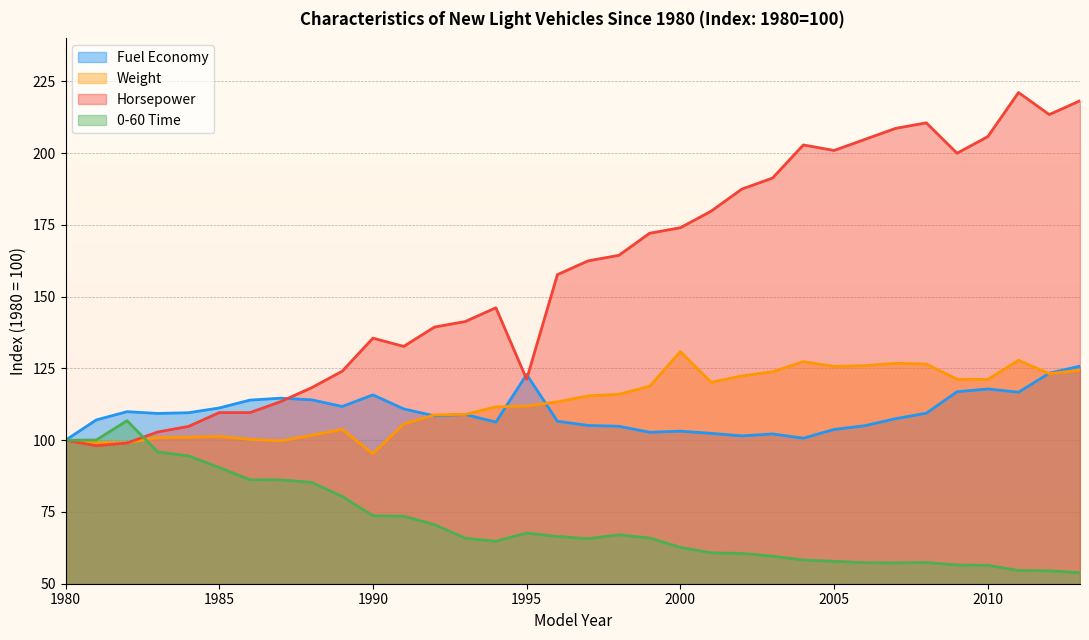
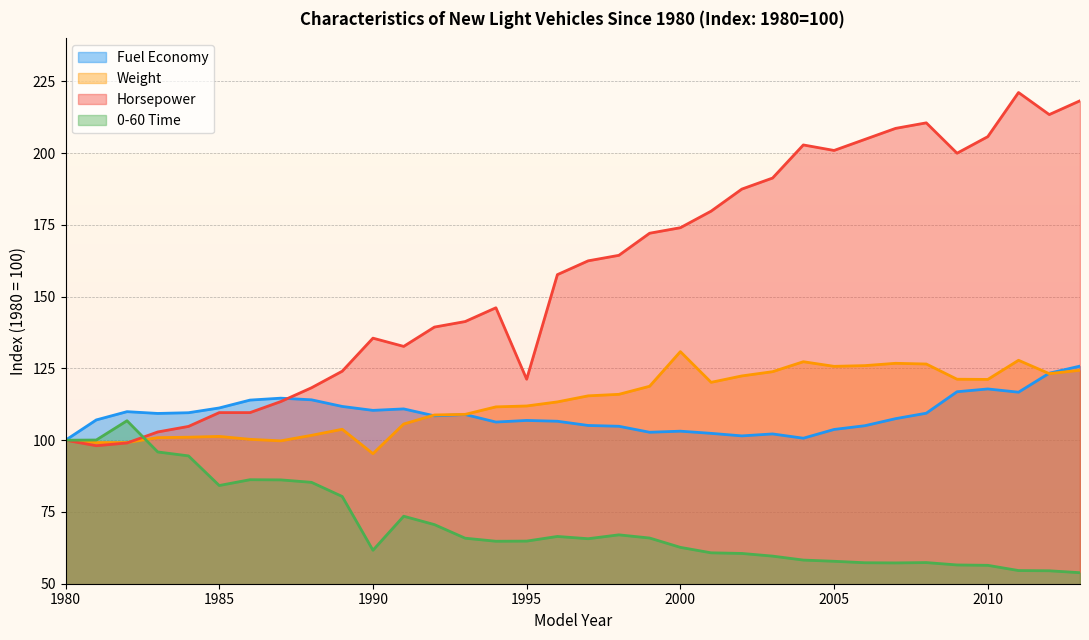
0-60 Time, 1985: 90 -> 84
Fuel Economy, 1990: 116 -> 110
0-60 Time, 1990: 74 -> 62
Fuel Economy, 1995: 123 -> 107
0-60 Time, 1995: 68 -> 65
